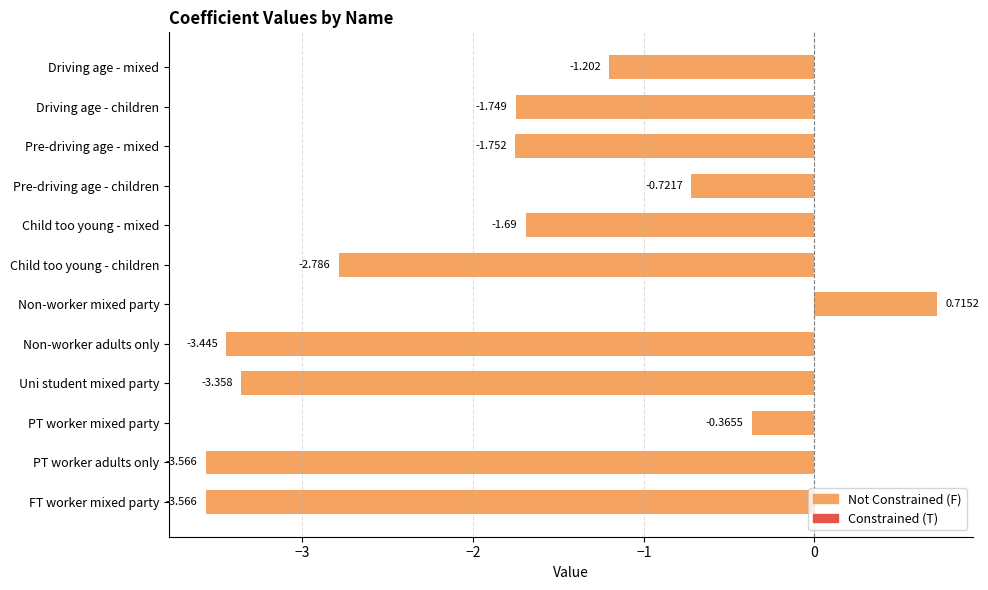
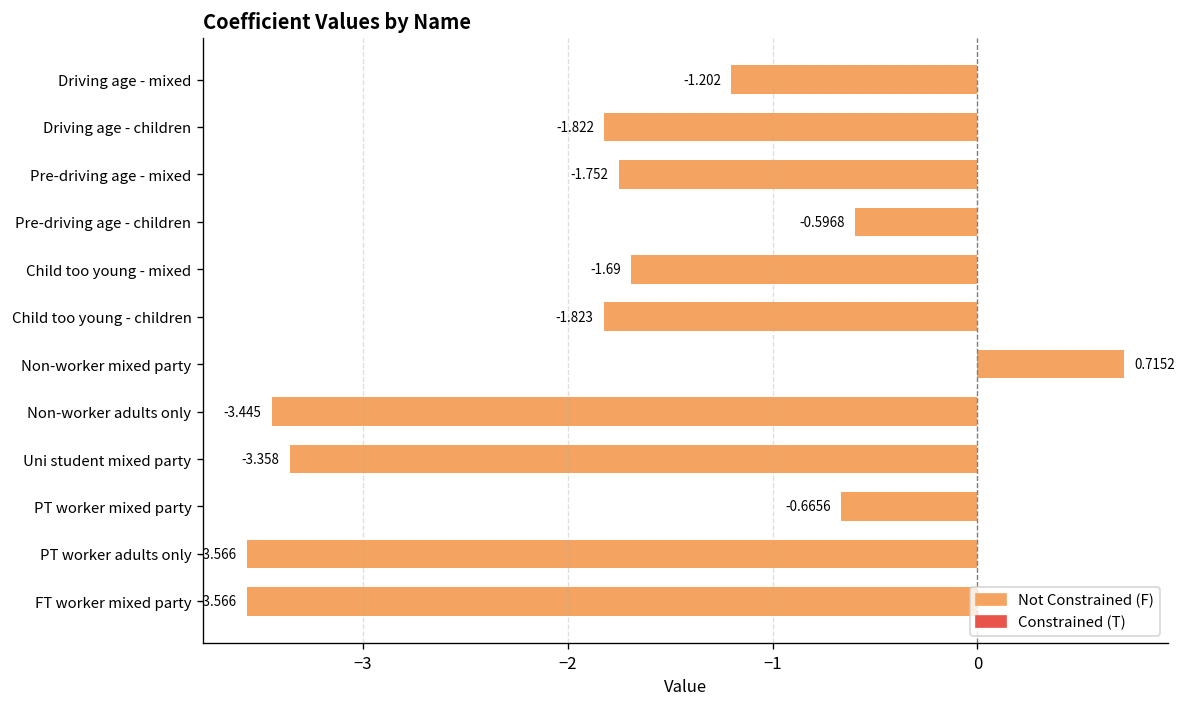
Driving age - children: -1.749 -> -1.822
Pre-driving age - children: -0.7217 -> -0.5968
Child too young - children: -2.786 -> -1.823
PT worker mixed party: -0.3655 -> -0.6656
